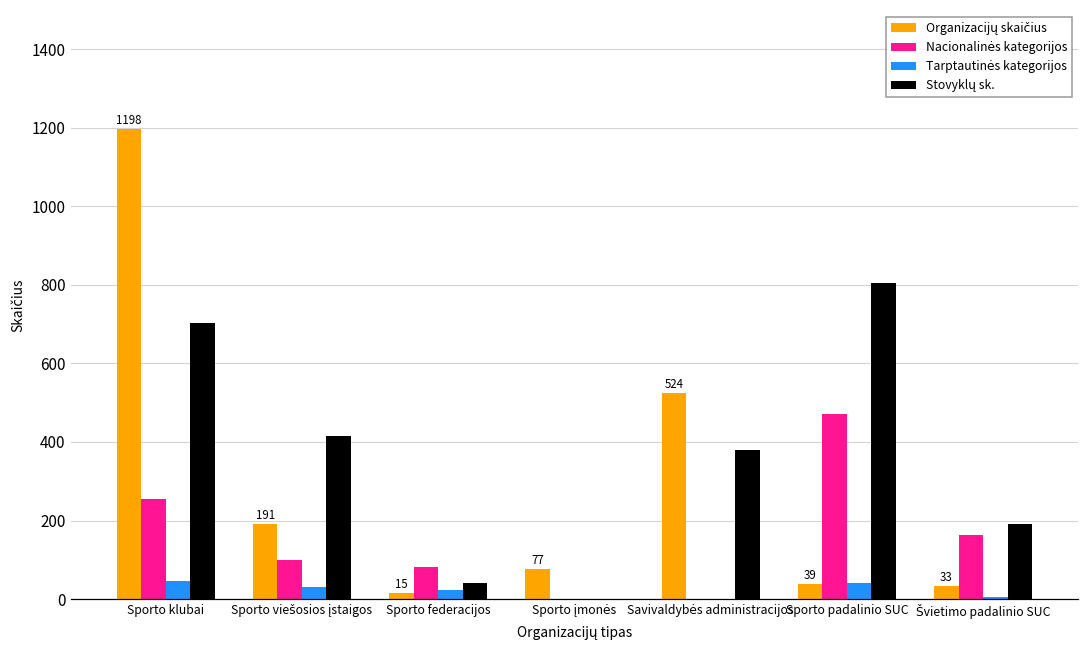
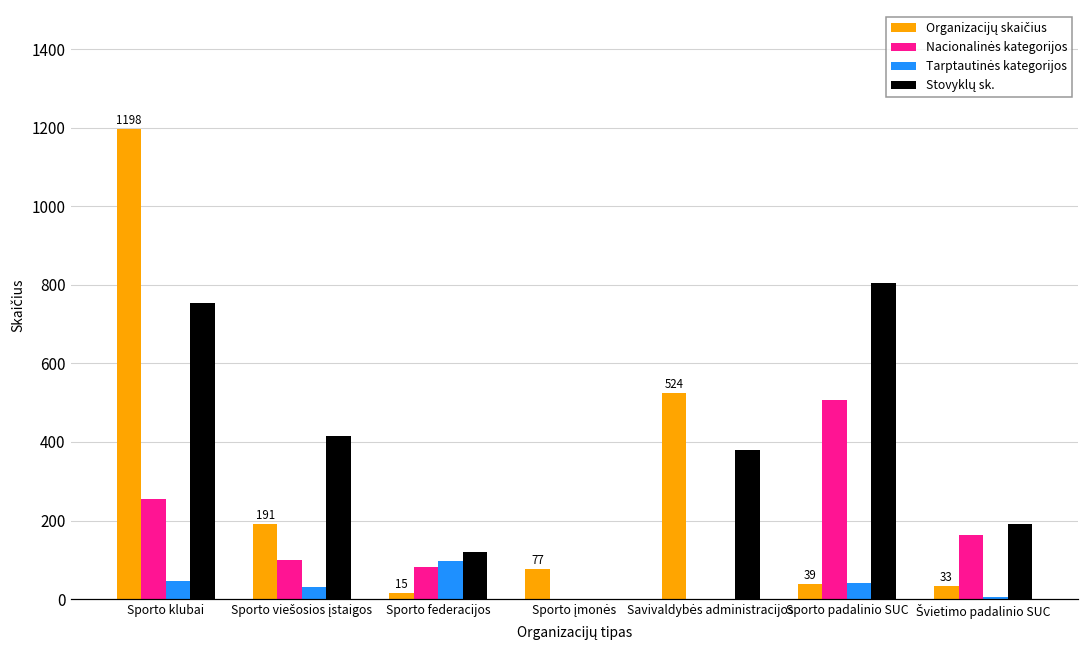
Stovyklų sk., Sporto klubai: 700 -> 750
Tarptautinės kategorijos, Sporto federacijos: 20 -> 100
Stovyklų sk., Sporto federacijos: 40 -> 120
Nacionalinės kategorijos, Sporto padalinio SUC: 470 -> 510
